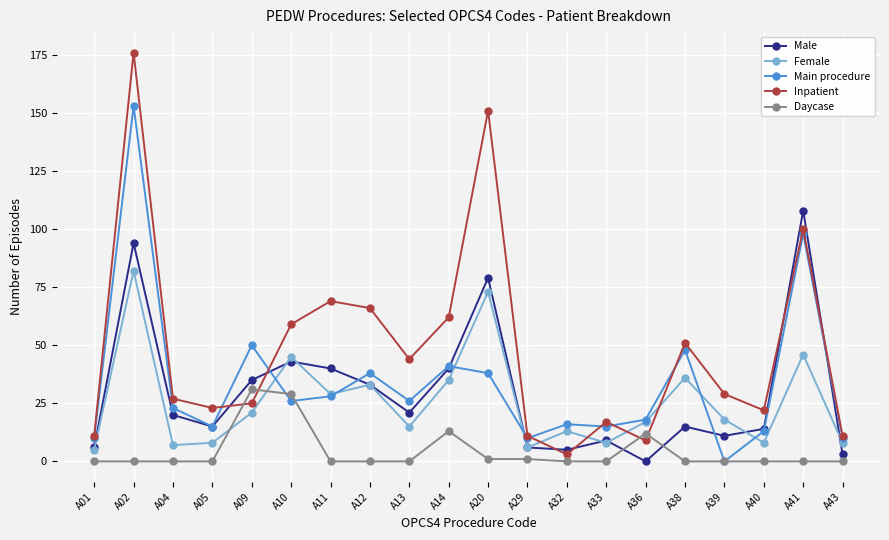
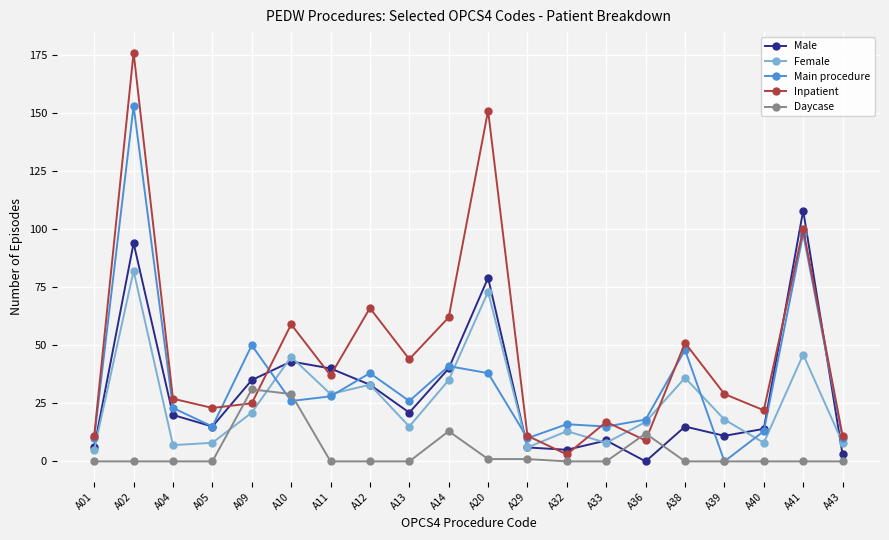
Inpatient, A11: 69 -> 37
